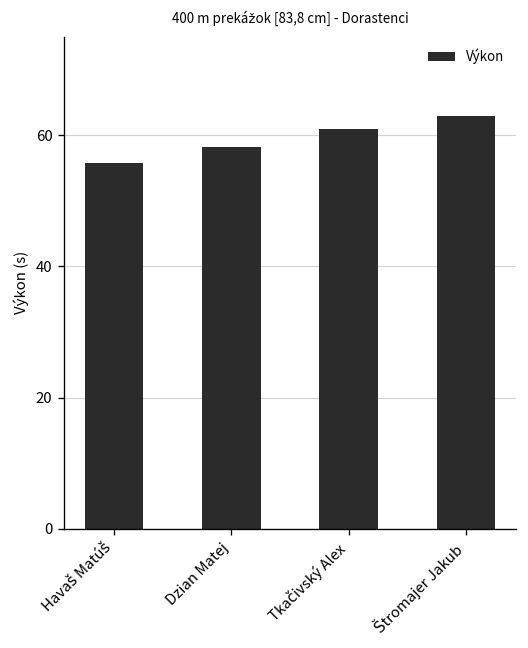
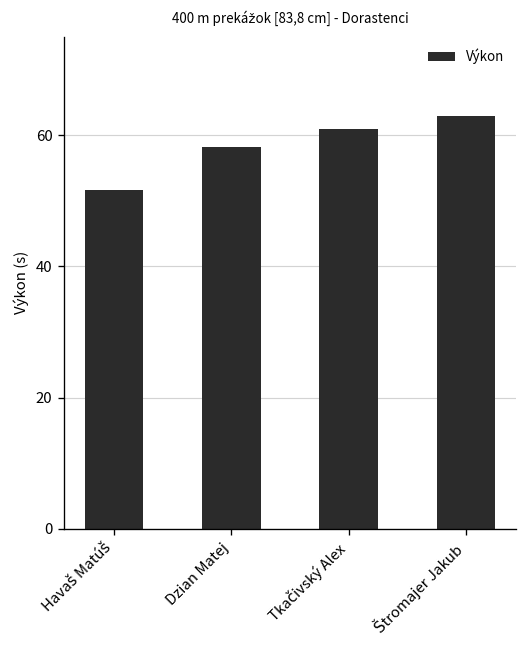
Havaš Matúš: 56 -> 52
